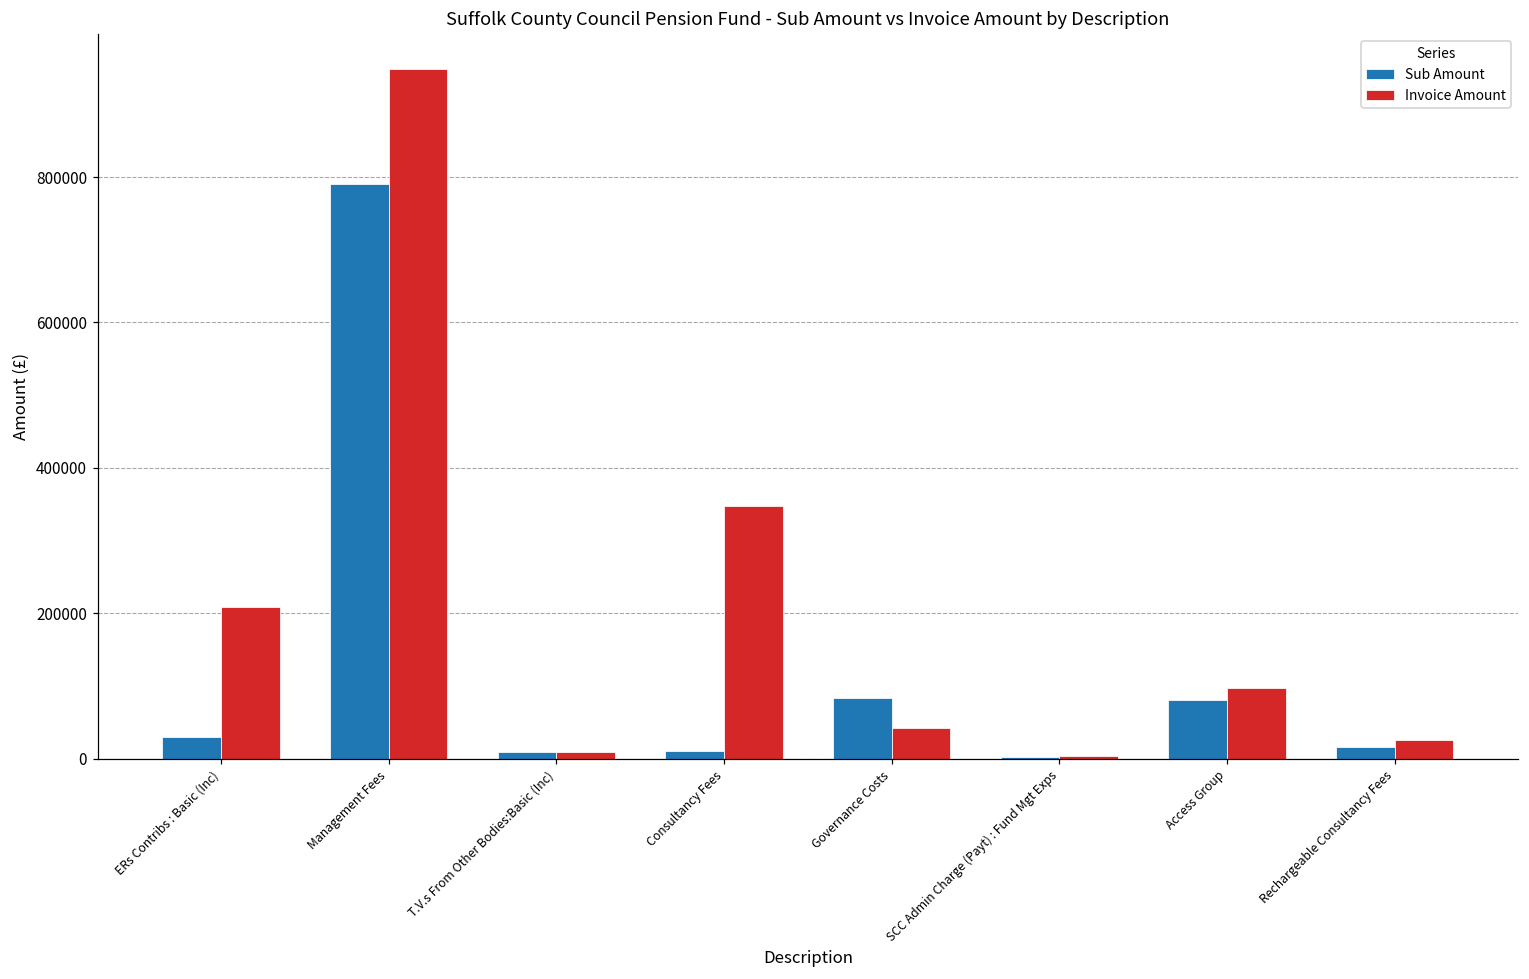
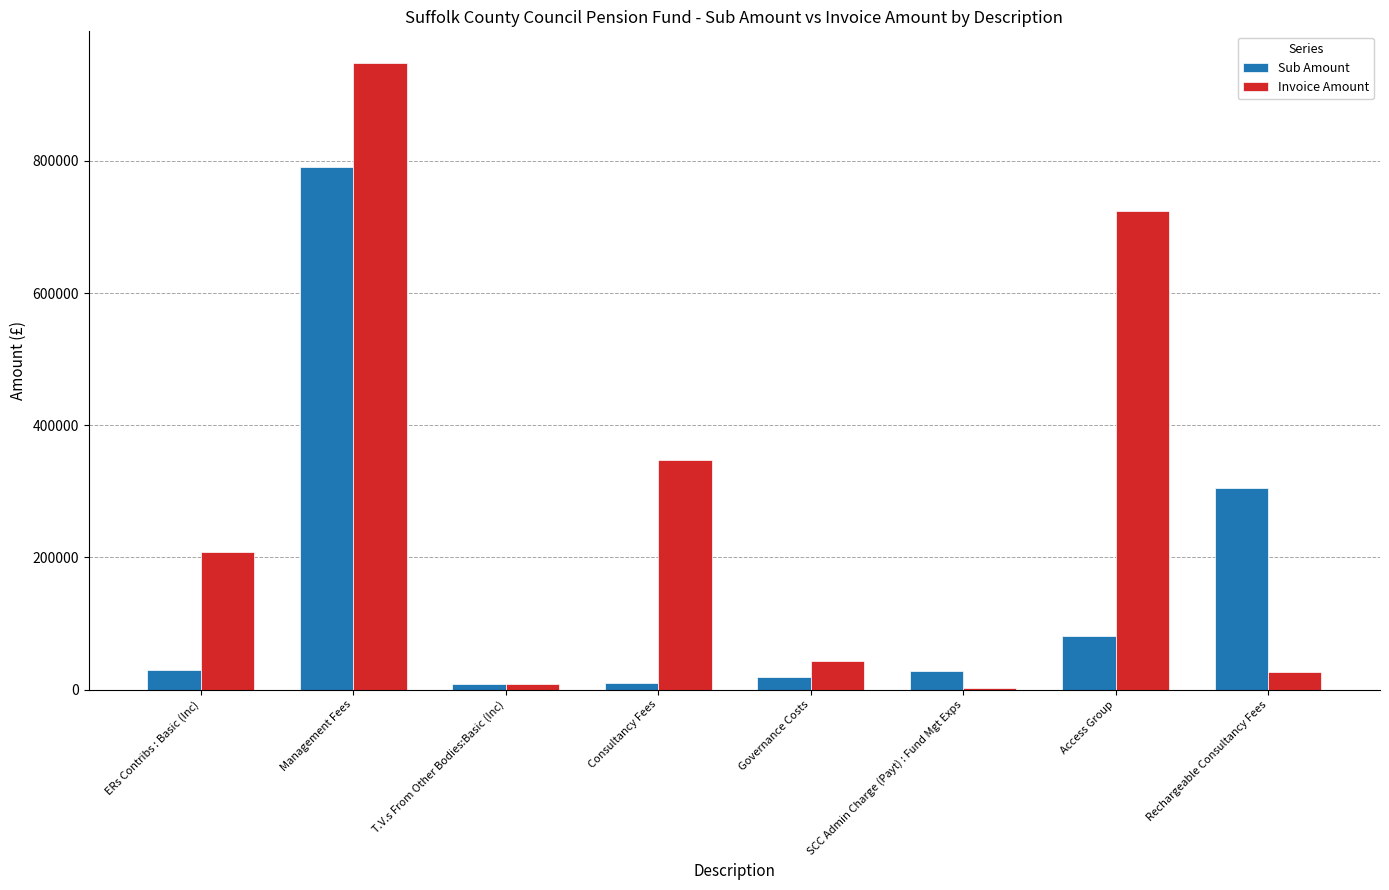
Sub Amount, Governance Costs: 80000 -> 20000
Sub Amount, SCC Admin Charge (Payt) : Fund Mgt Exps: 0 -> 30000
Invoice Amount, Access Group: 100000 -> 720000
Sub Amount, Rechargeable Consultancy Fees: 20000 -> 300000
